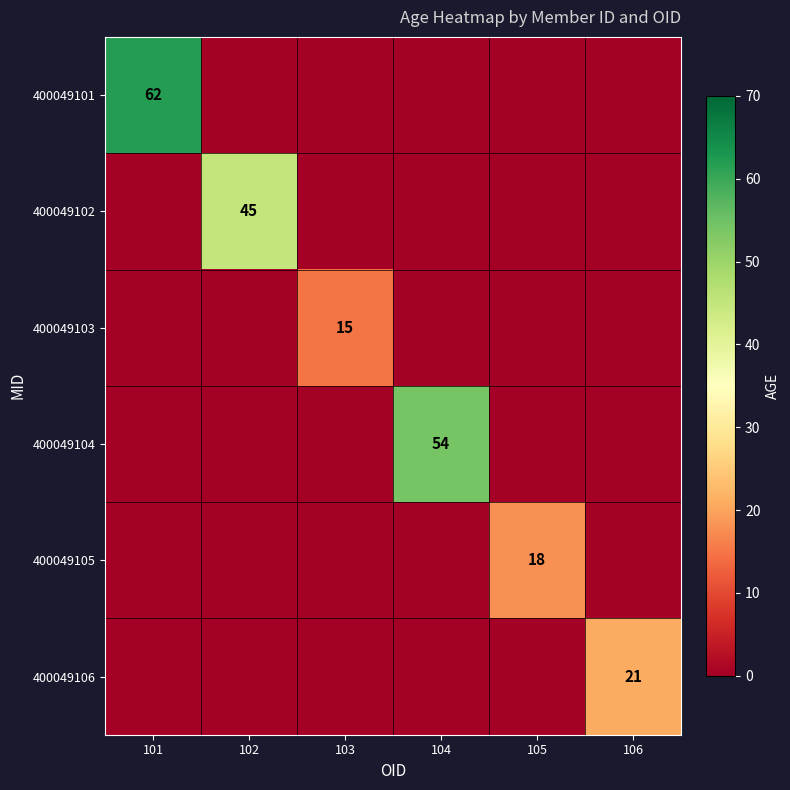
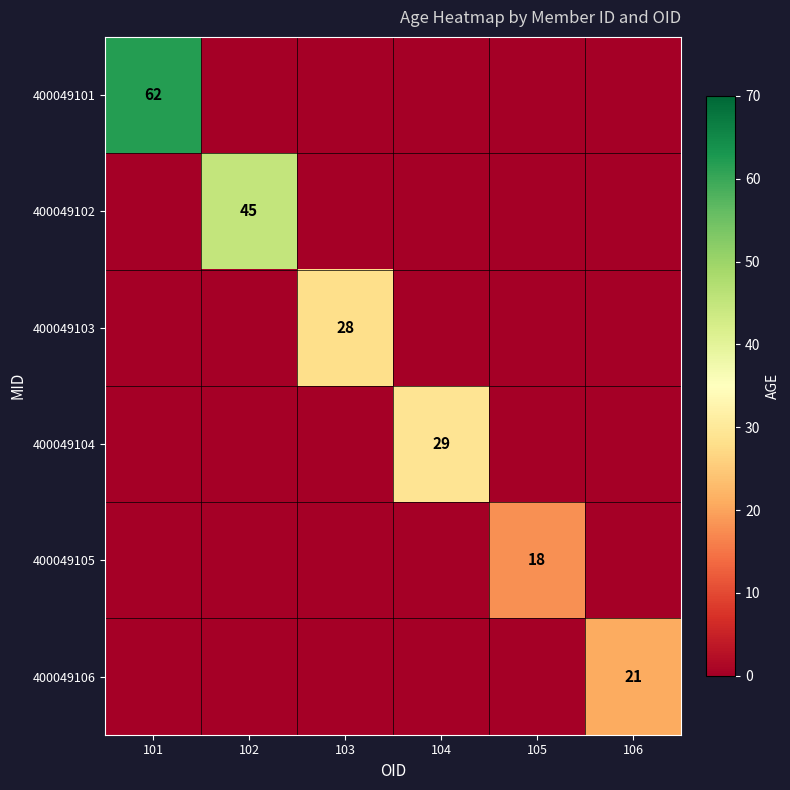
400049103, 103: 15 -> 28
400049104, 104: 54 -> 29
